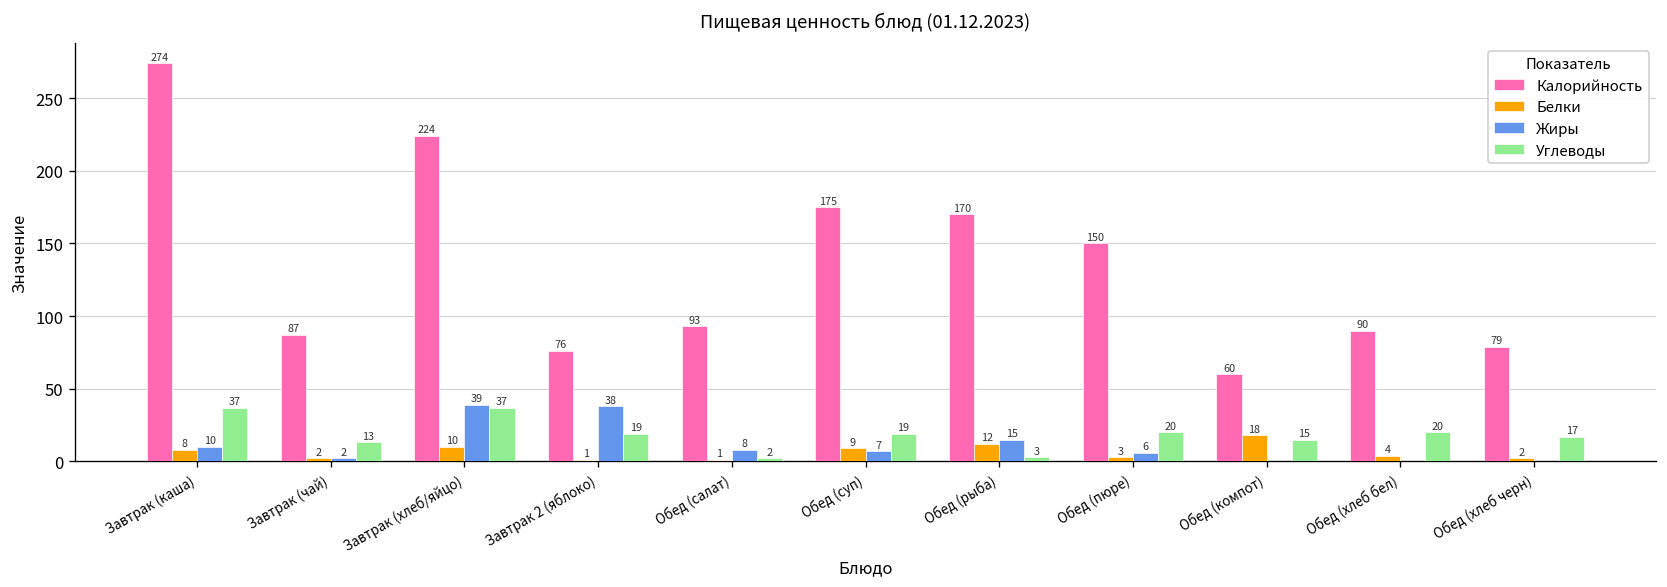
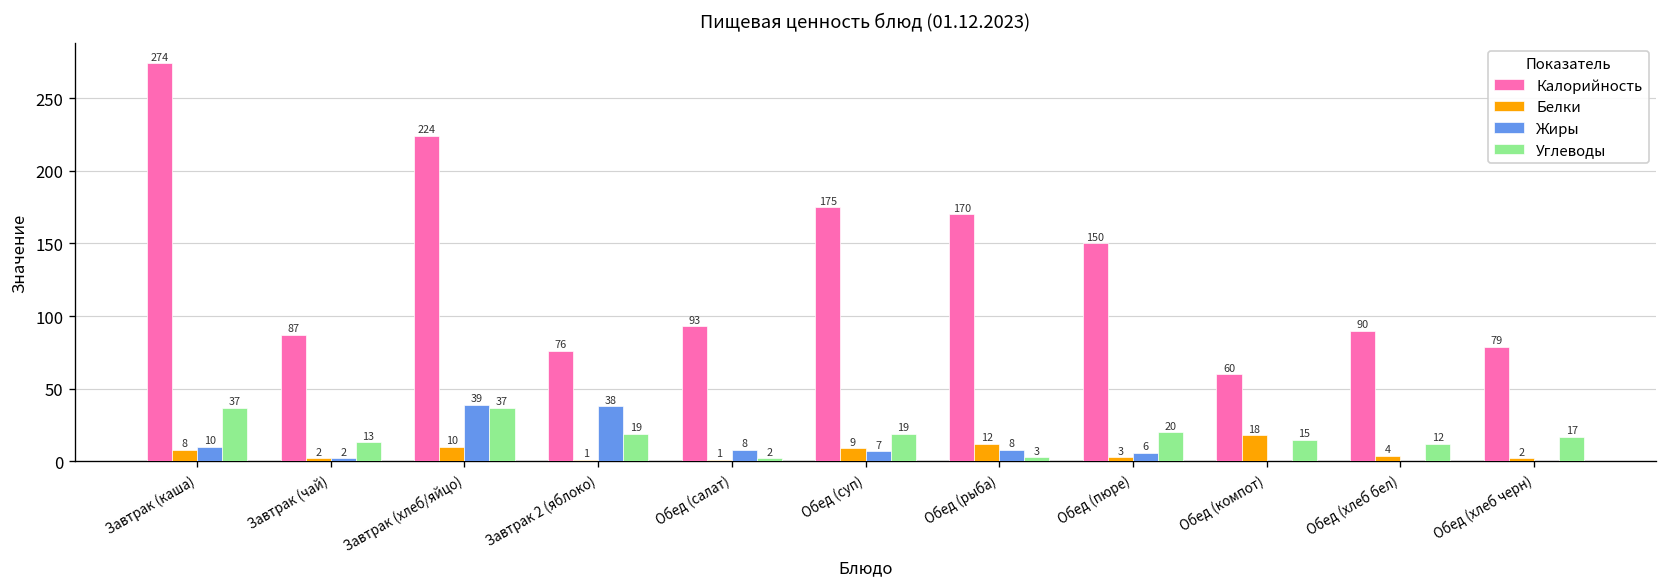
Жиры, Обед (рыба): 15 -> 8
Углеводы, Обед (хлеб бел): 20 -> 12
